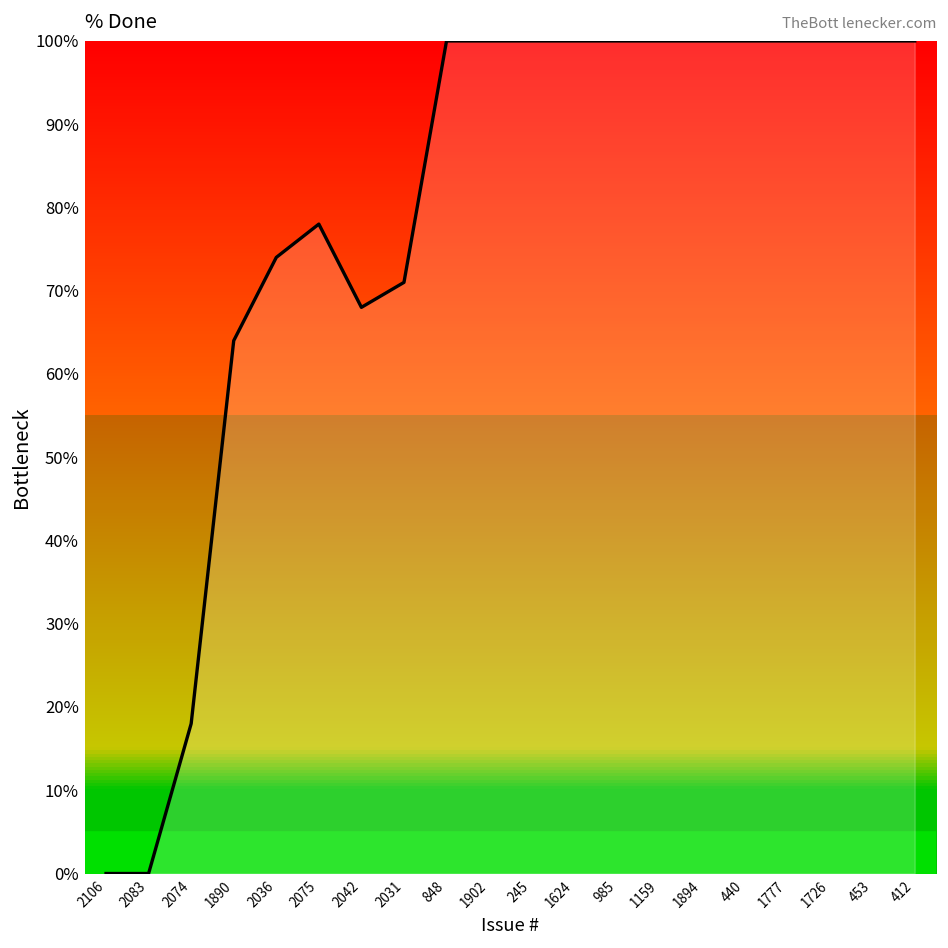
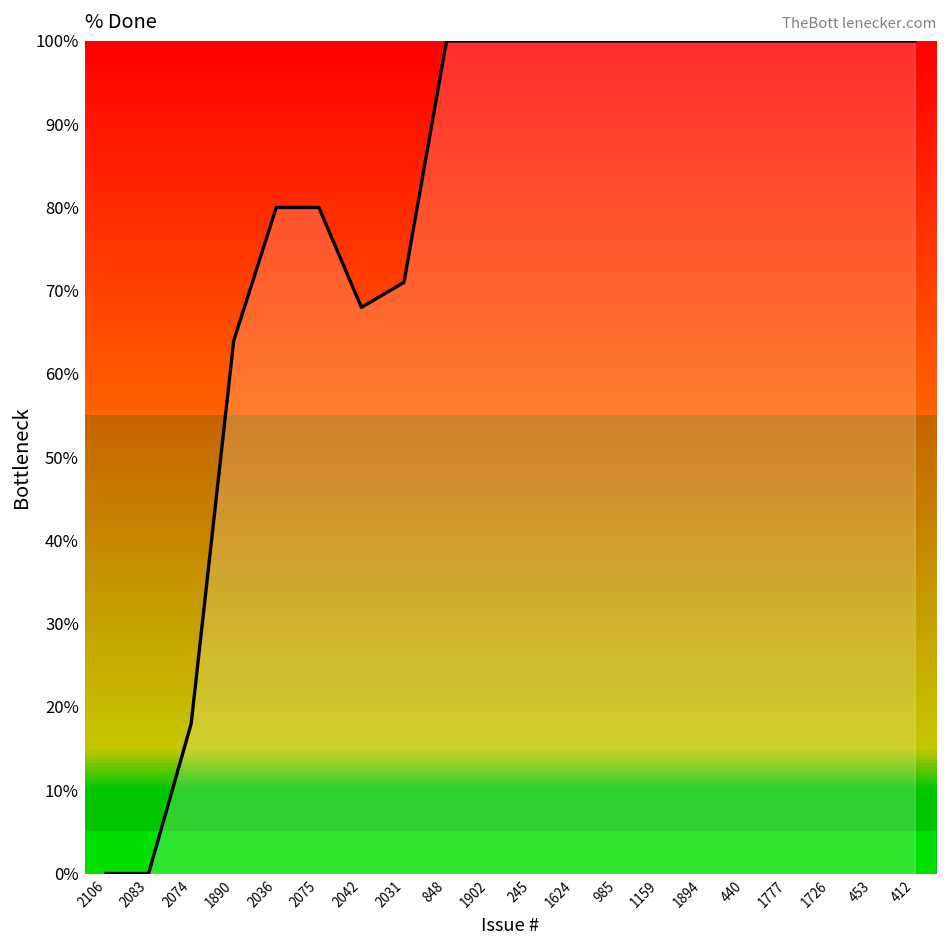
2036: 74% -> 80%
2075: 78% -> 80%
